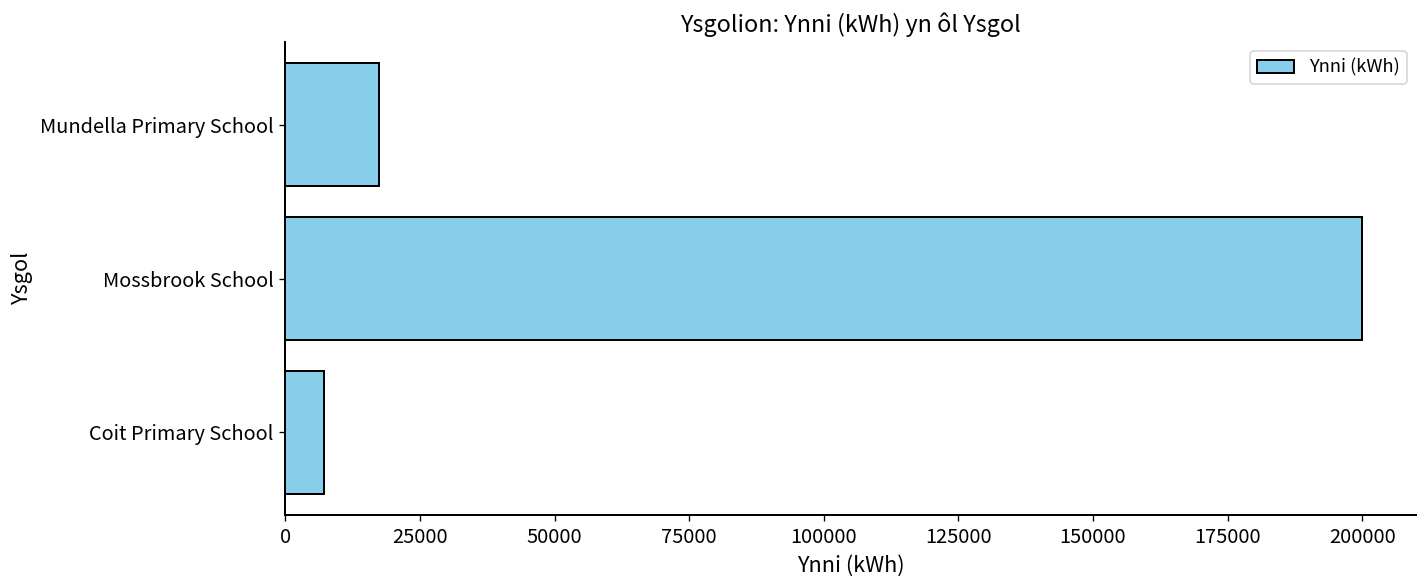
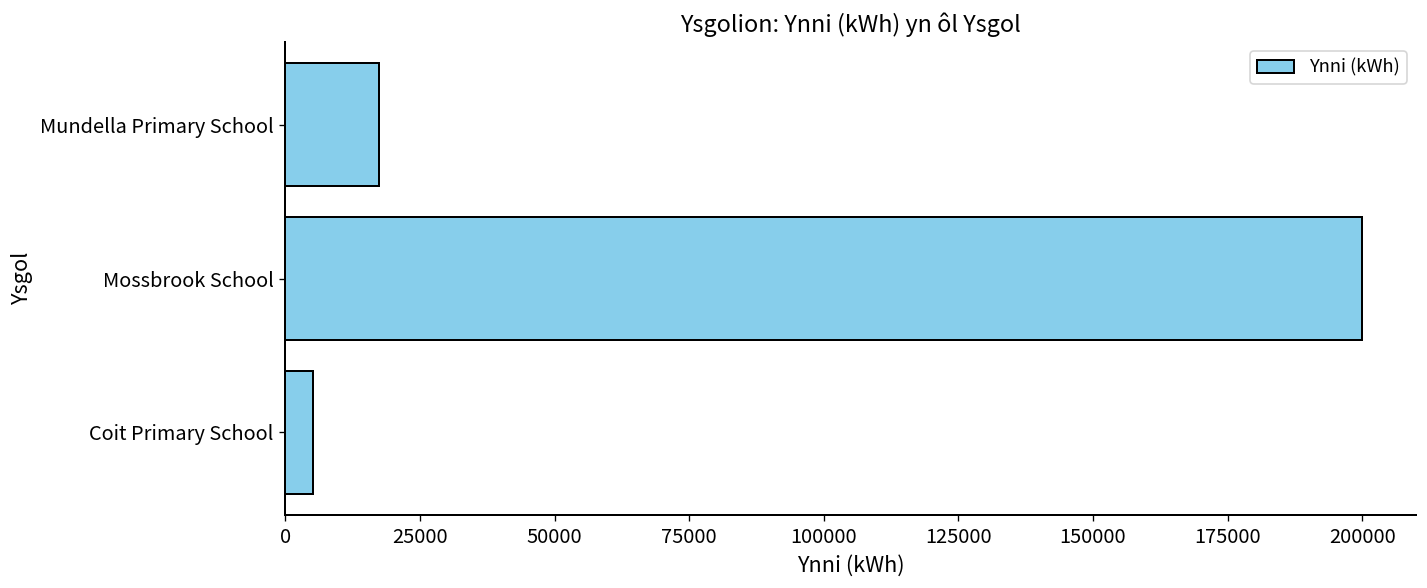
Coit Primary School: 7000 -> 5000
